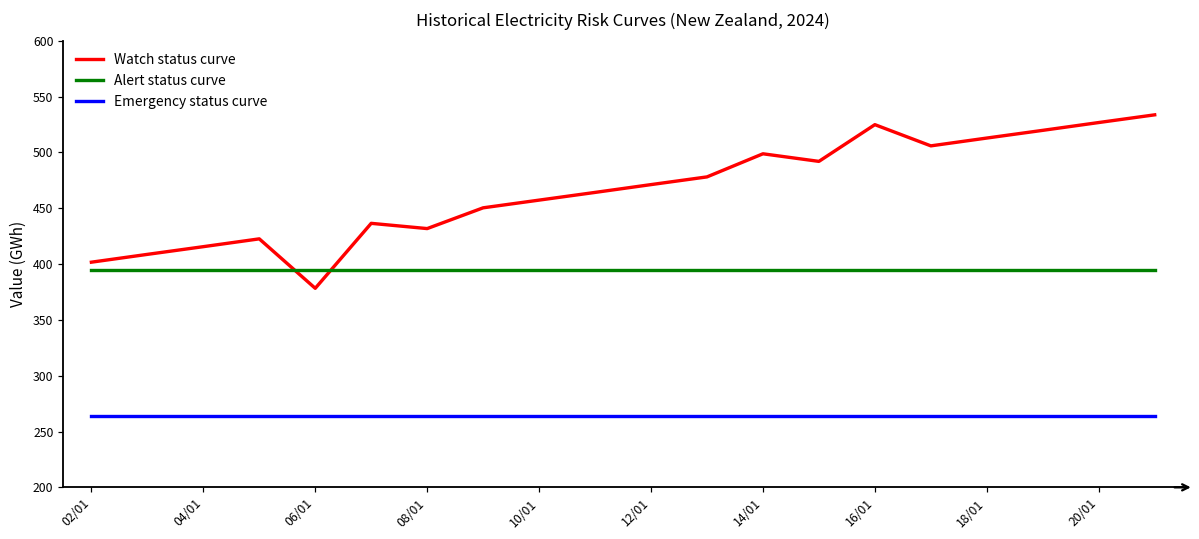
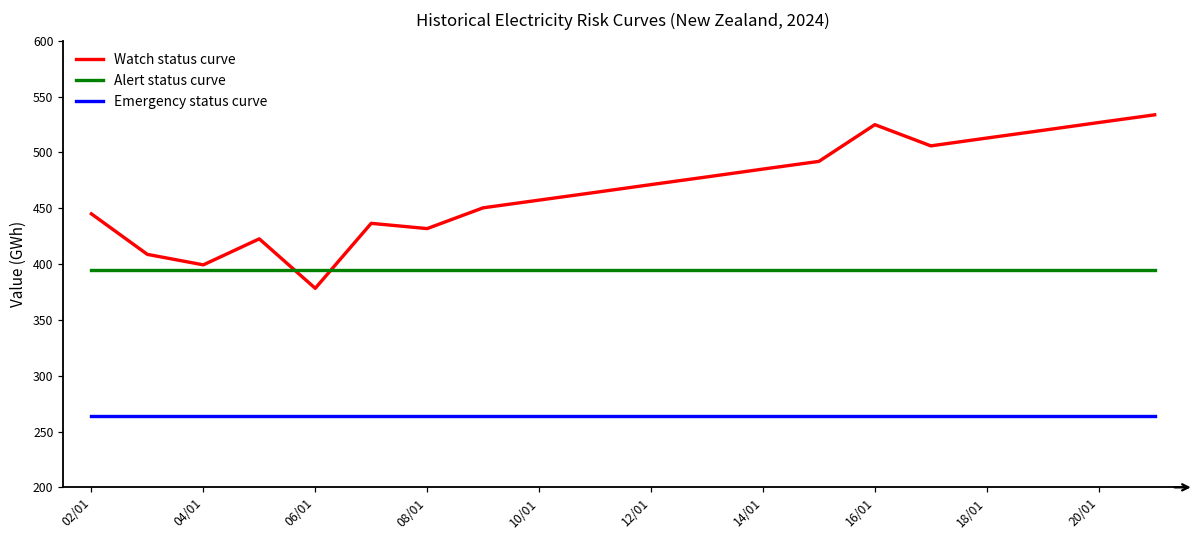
Watch status curve, 02/01: 402 -> 445
Watch status curve, 04/01: 416 -> 399
Watch status curve, 14/01: 499 -> 485
